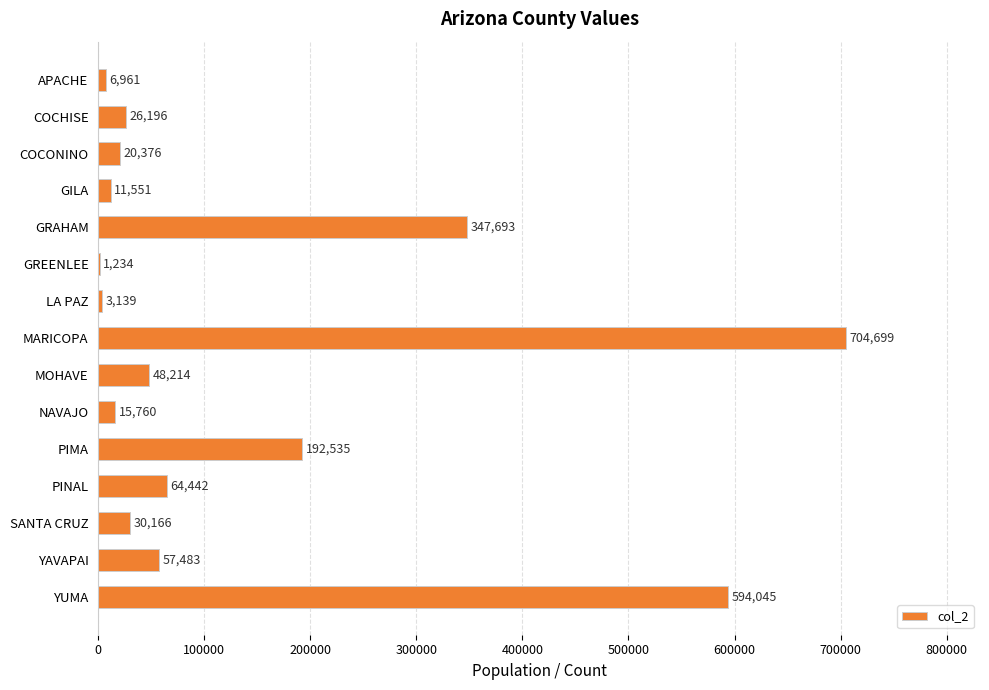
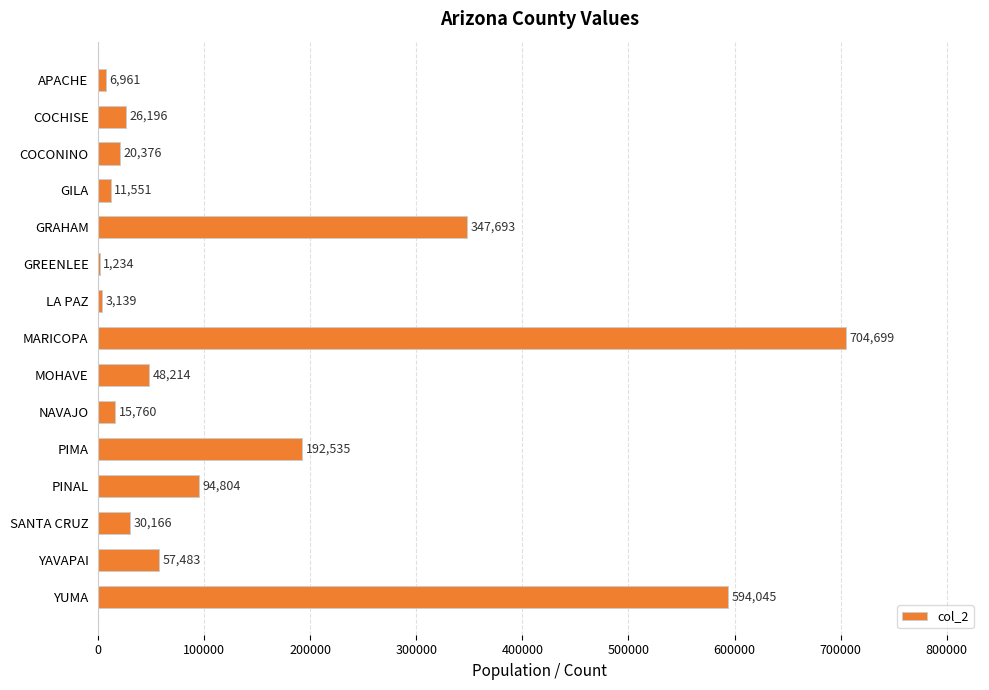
PINAL: 64,442 -> 94,804
